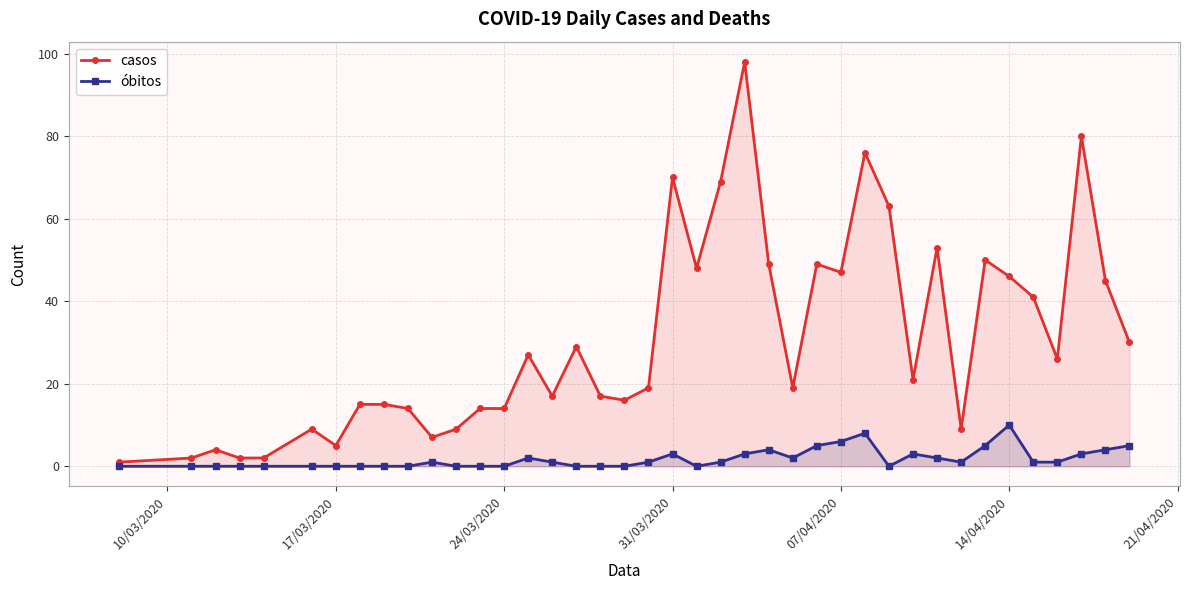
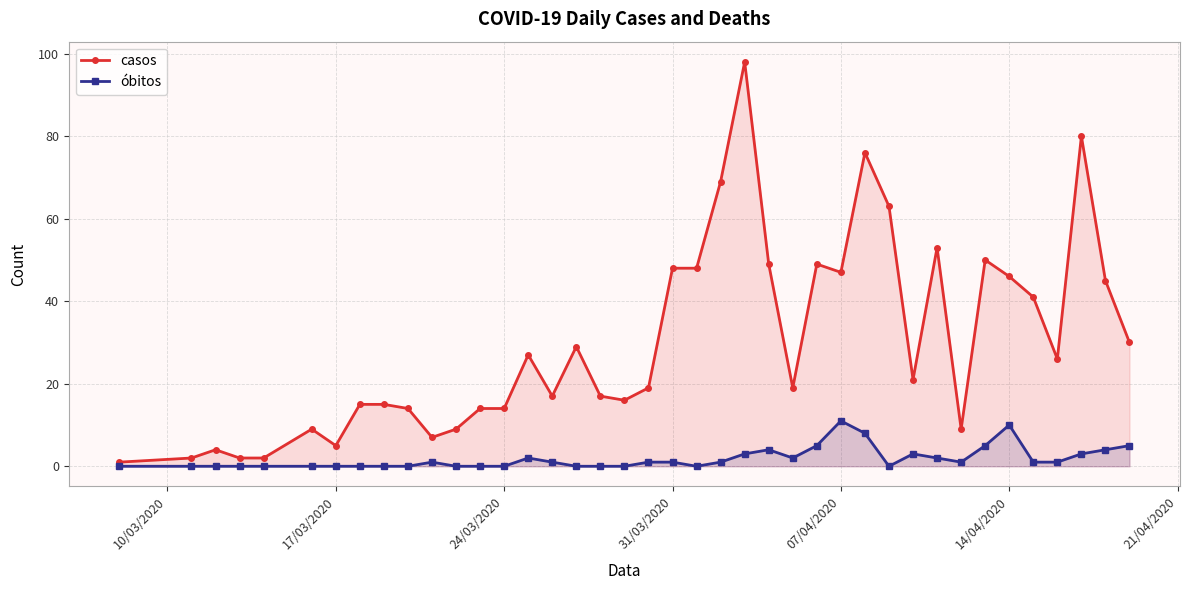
casos, 31/03/2020: 70 -> 48
óbitos, 31/03/2020: 3 -> 1
óbitos, 07/04/2020: 6 -> 11
